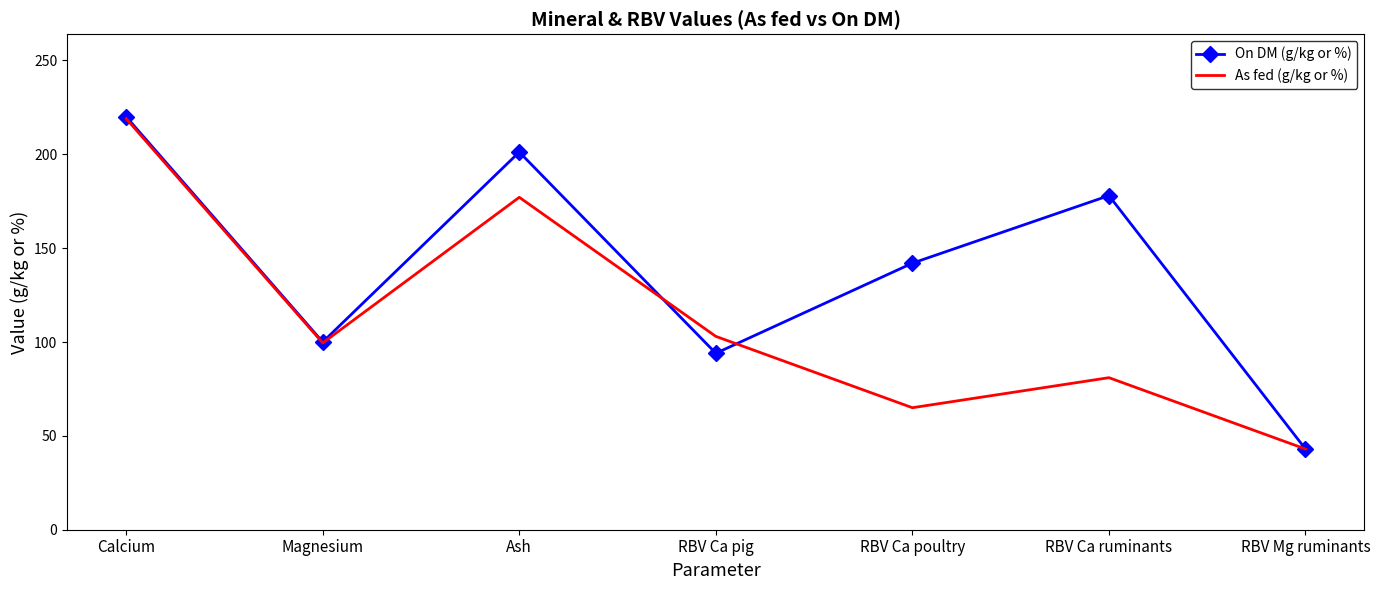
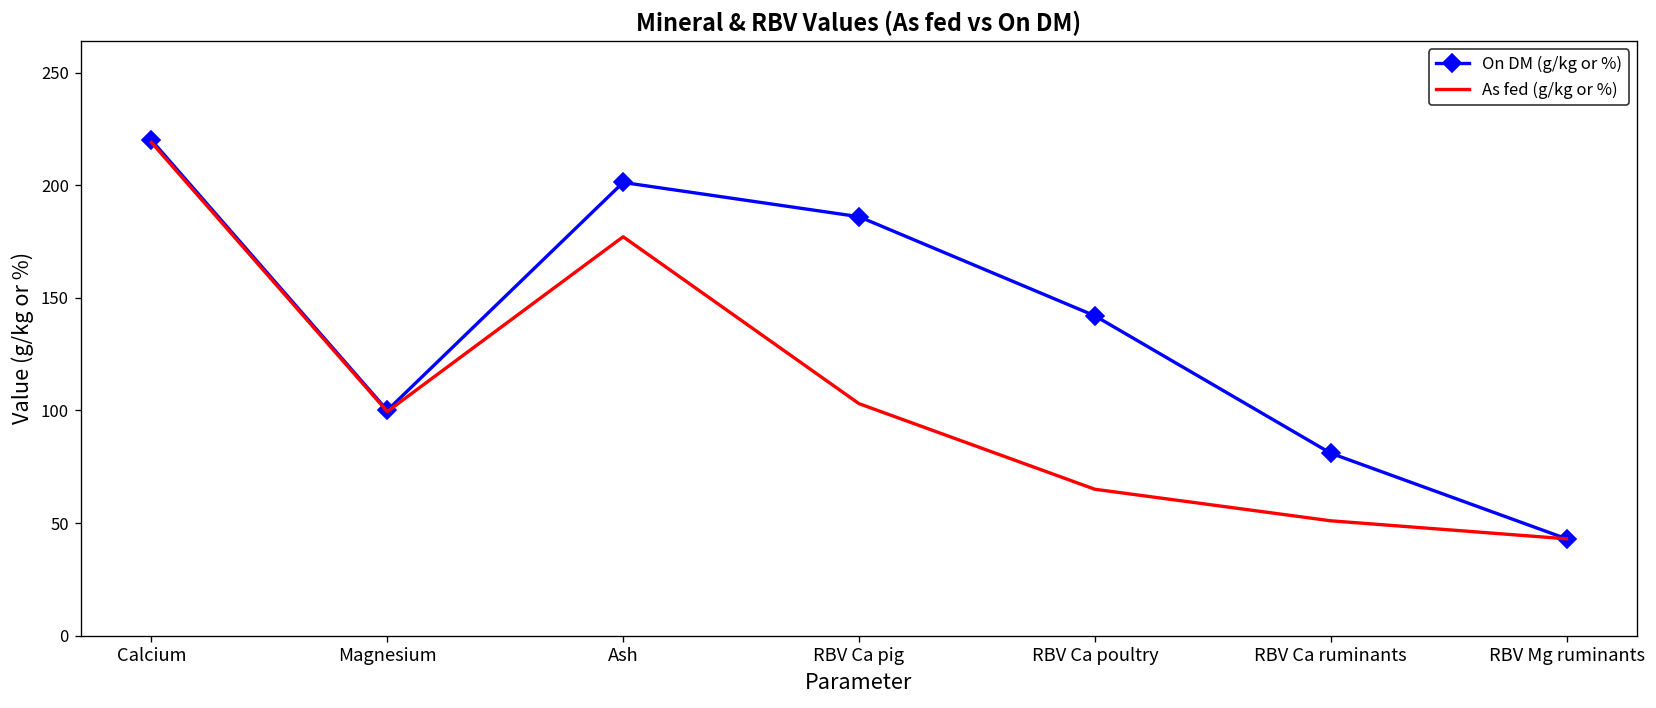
On DM (g/kg or %), RBV Ca pig: 94 -> 186
On DM (g/kg or %), RBV Ca ruminants: 178 -> 81
As fed (g/kg or %), RBV Ca ruminants: 81 -> 51
